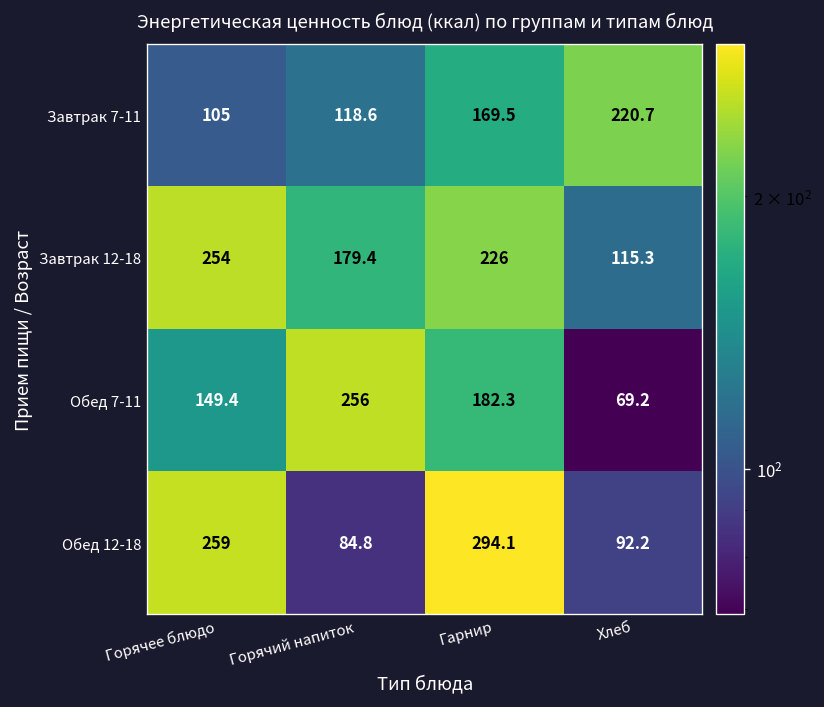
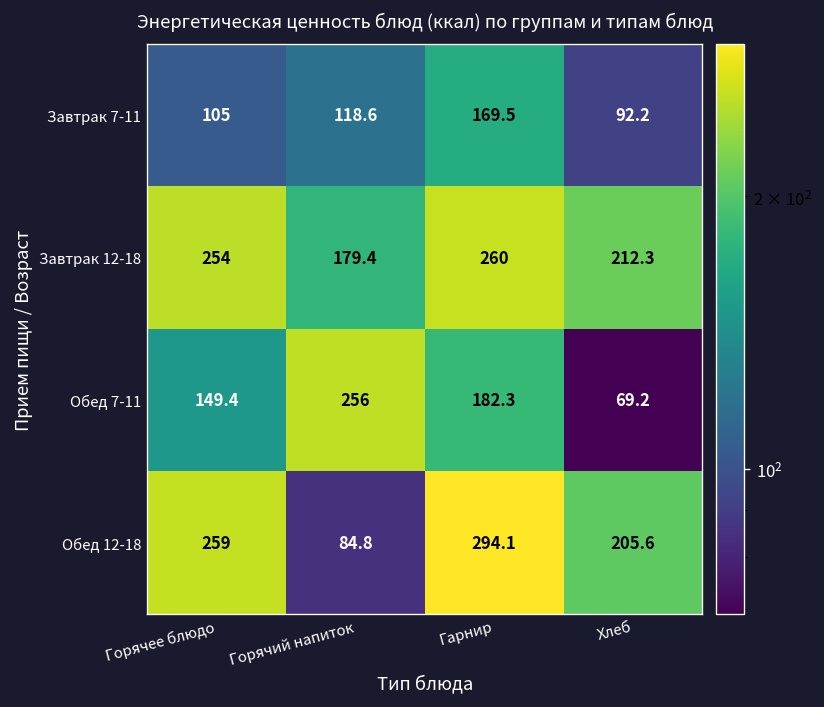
Завтрак 7-11, Хлеб: 220.7 -> 92.2
Завтрак 12-18, Гарнир: 226 -> 260
Завтрак 12-18, Хлеб: 115.3 -> 212.3
Обед 12-18, Хлеб: 92.2 -> 205.6
